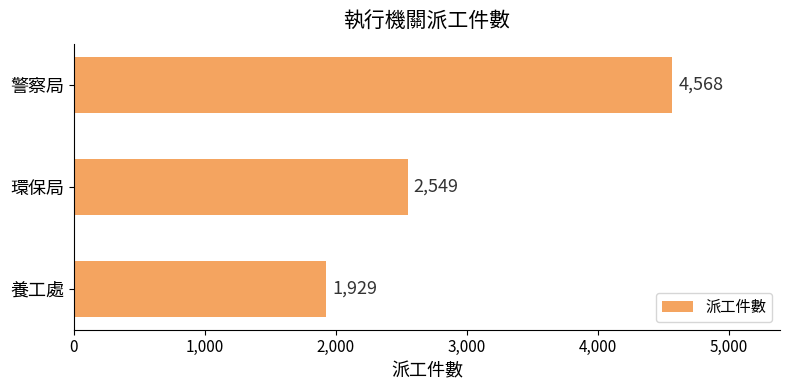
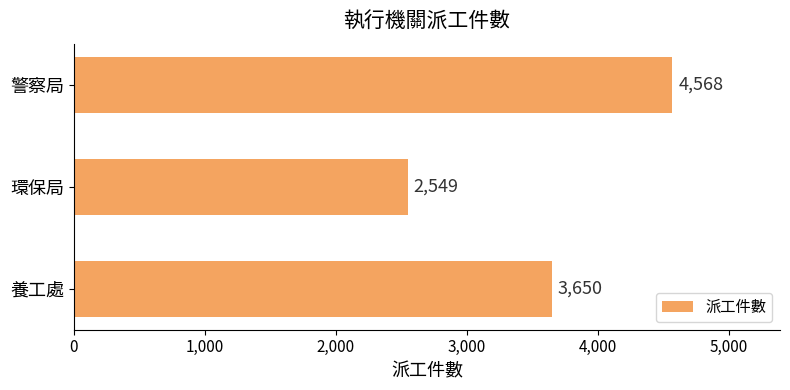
養工處: 1,929 -> 3,650
